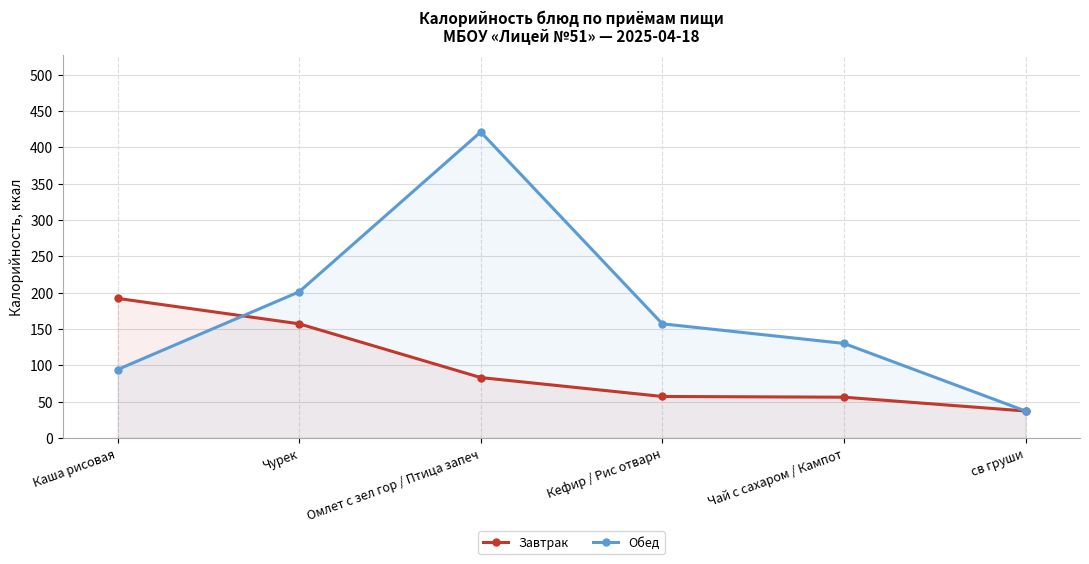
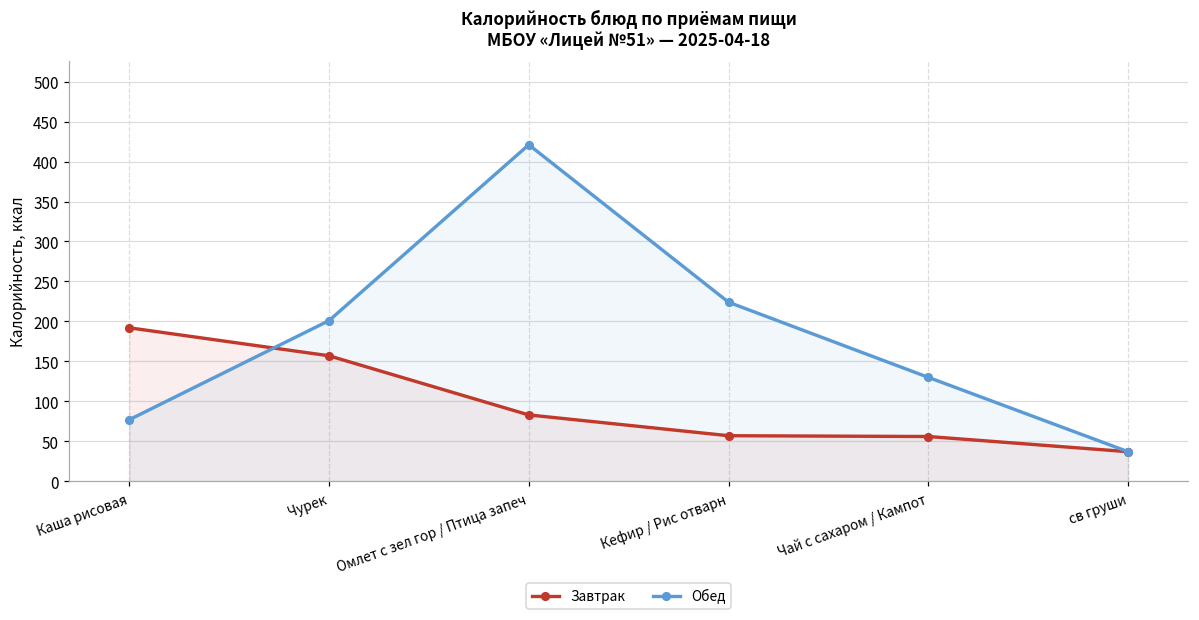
Обед, Каша рисовая: 90 -> 80
Обед, Кефир / Рис отварн: 160 -> 220
